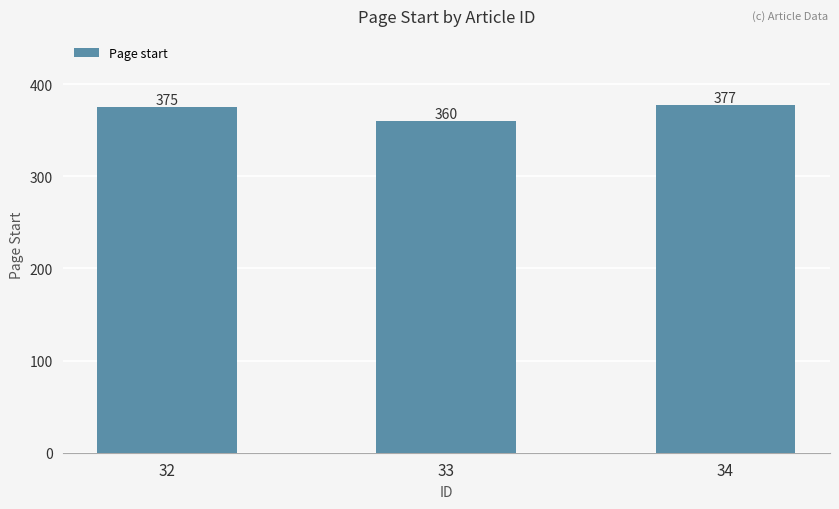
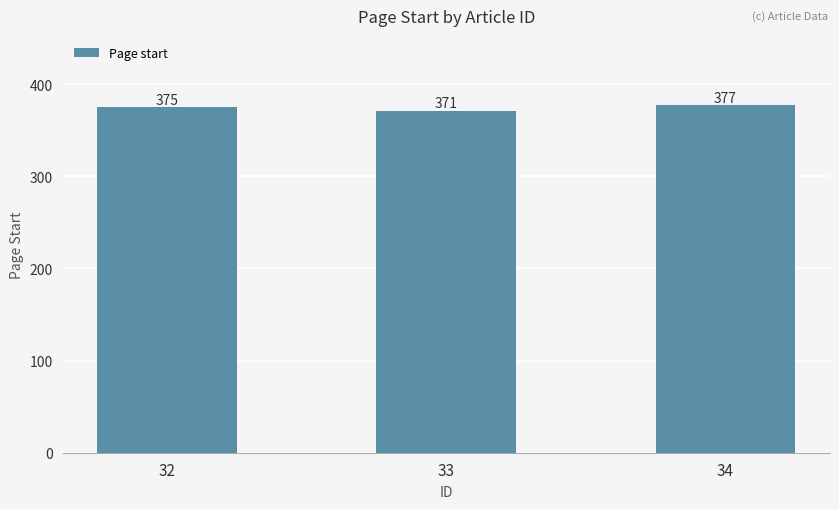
33: 360 -> 371
